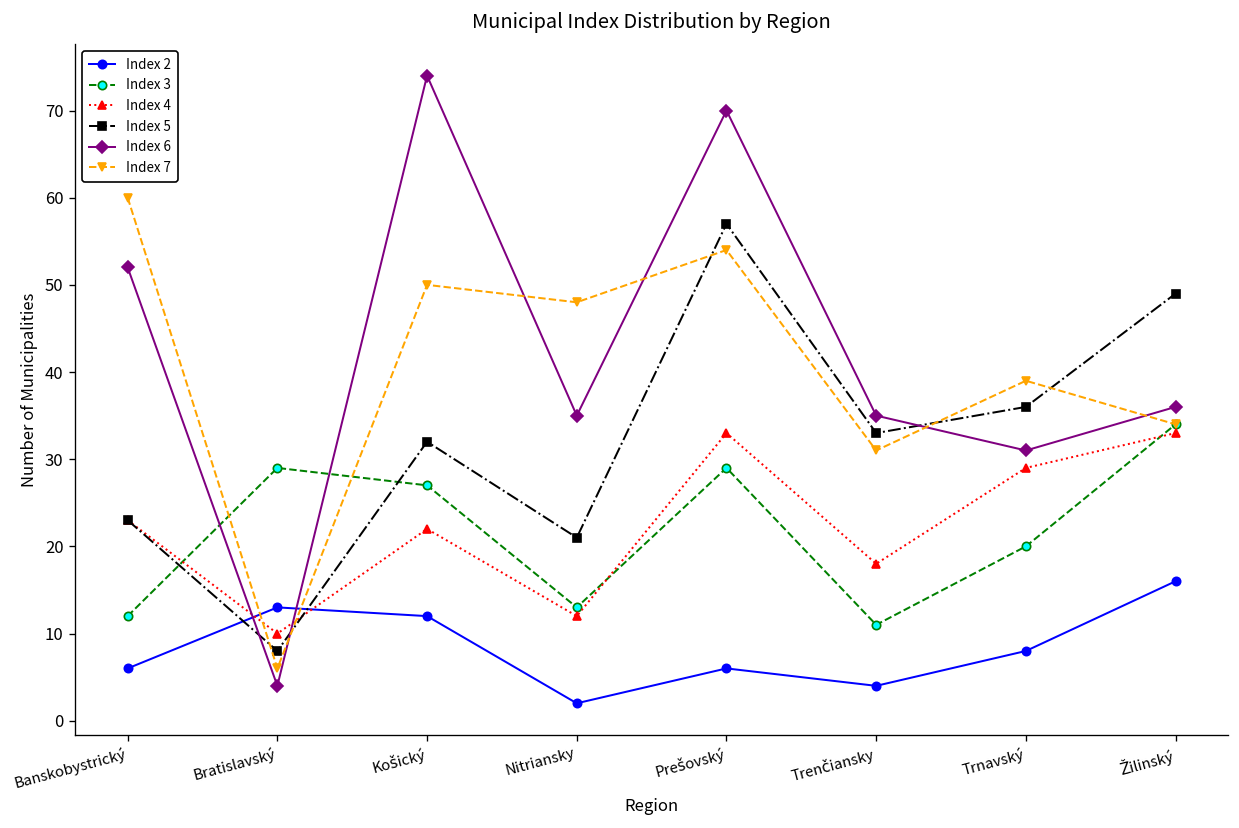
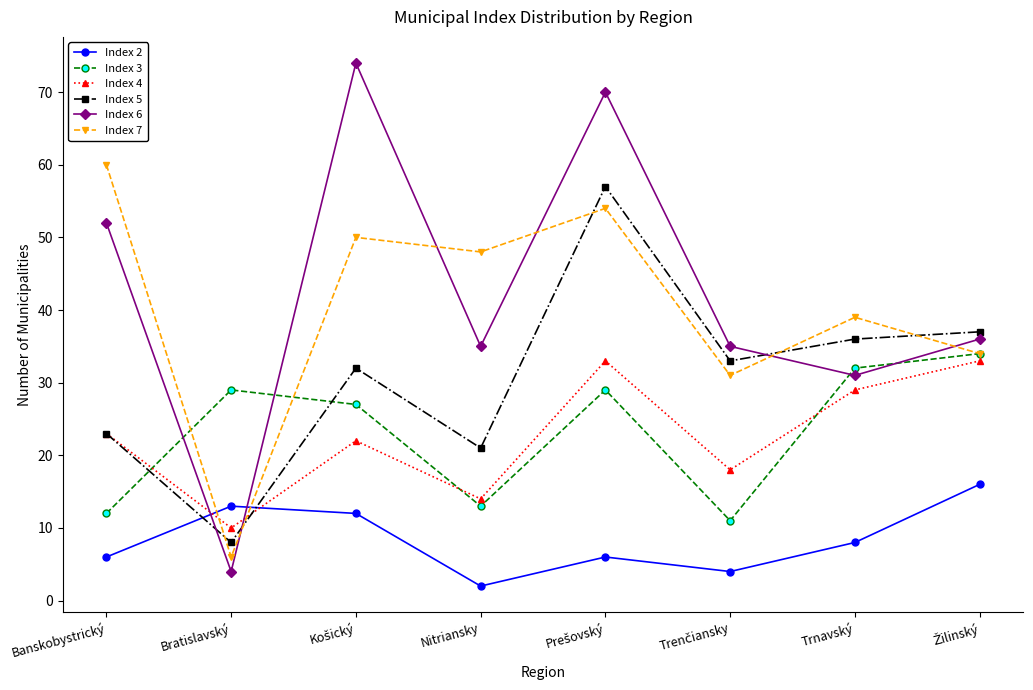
Index 4, Nitriansky: 12 -> 14
Index 3, Trnavský: 20 -> 32
Index 5, Žilinský: 49 -> 37
